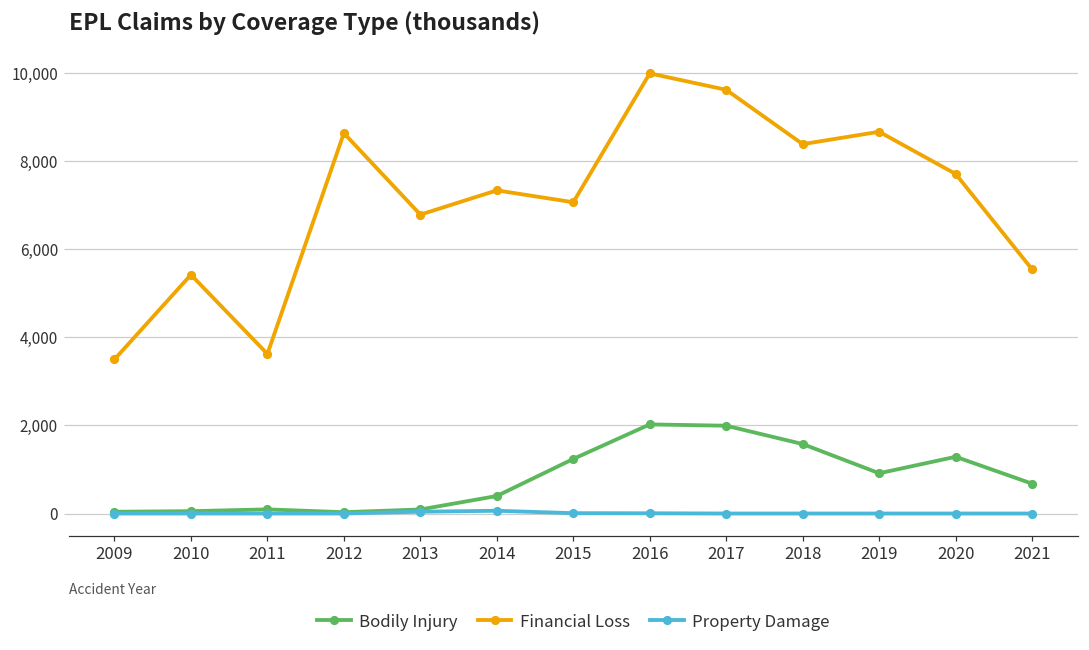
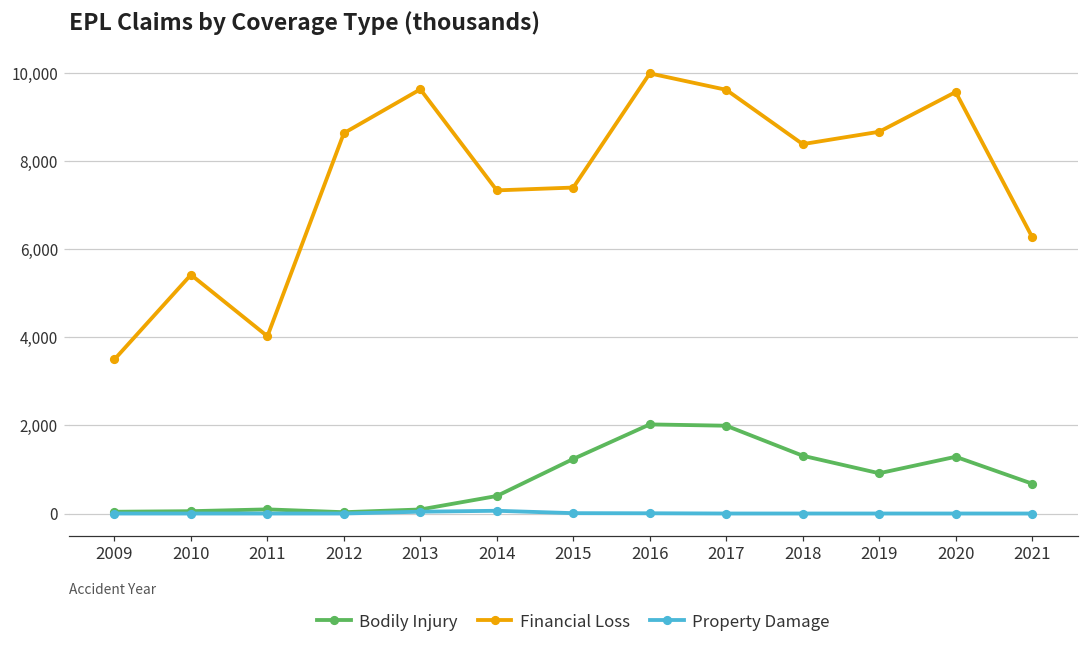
Financial Loss, 2011: 3,600 -> 4,000
Financial Loss, 2013: 6,800 -> 9,600
Financial Loss, 2015: 7,100 -> 7,400
Bodily Injury, 2018: 1,600 -> 1,300
Financial Loss, 2020: 7,700 -> 9,600
Financial Loss, 2021: 5,500 -> 6,300
